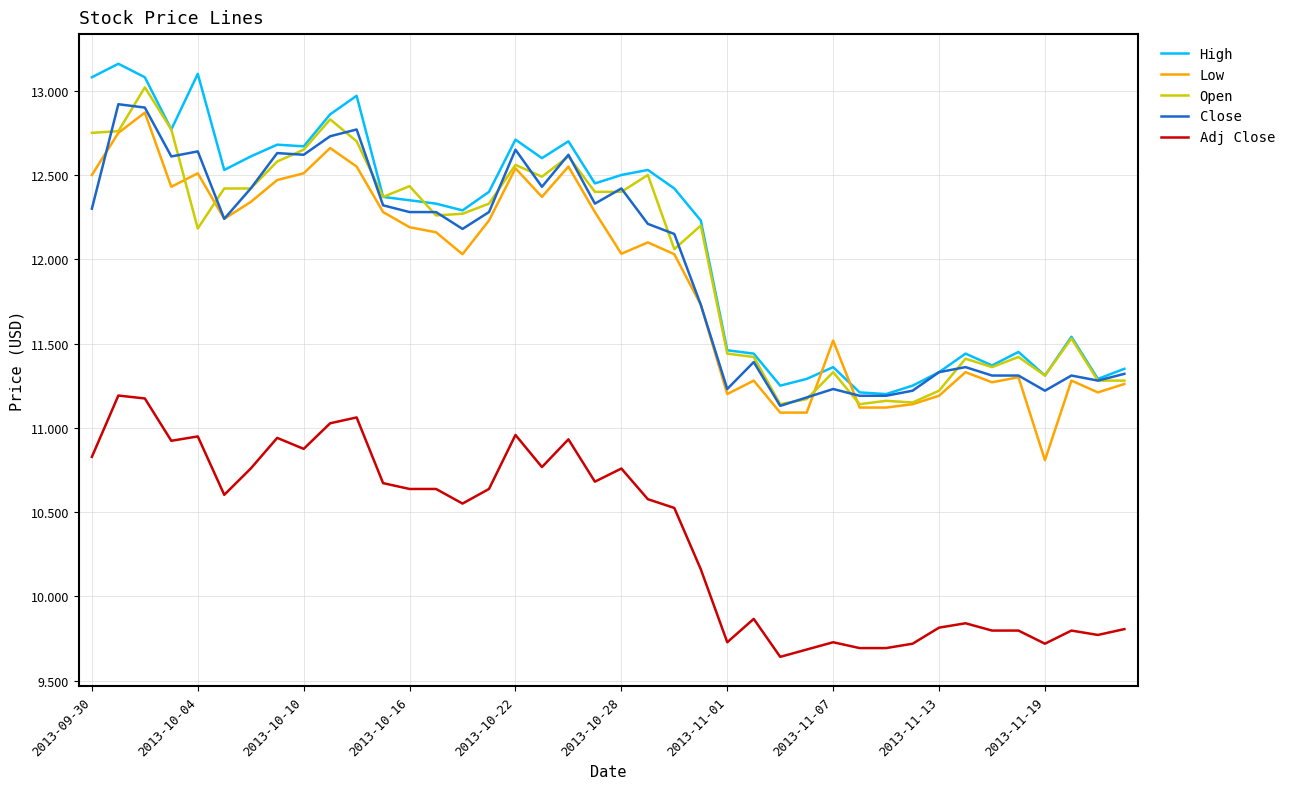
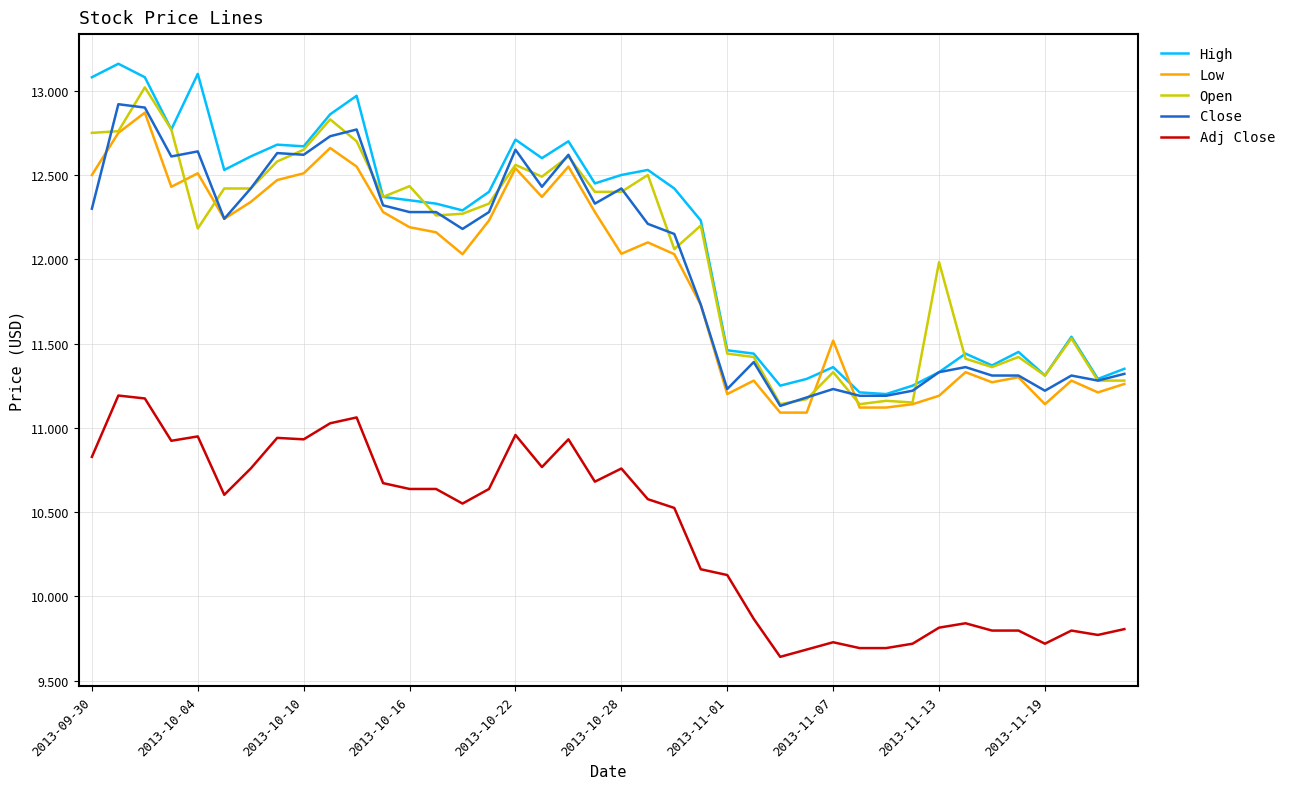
Adj Close, 2013-10-10: 10.87 -> 10.93
Adj Close, 2013-11-01: 9.73 -> 10.13
Open, 2013-11-13: 11.22 -> 11.98
Low, 2013-11-19: 10.81 -> 11.14
